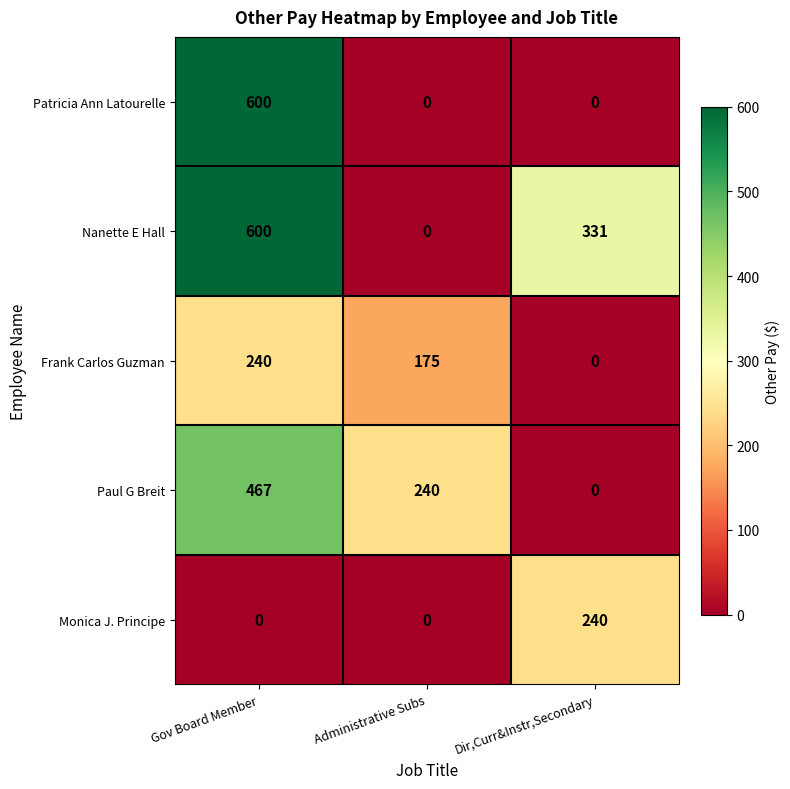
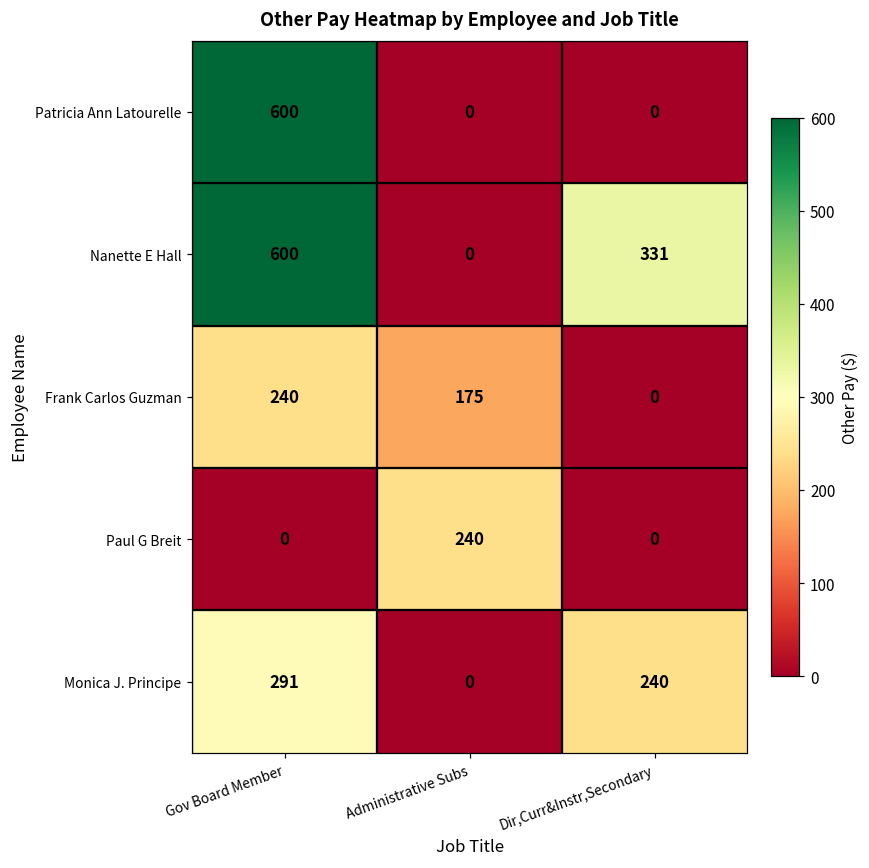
Paul G Breit, Gov Board Member: 467 -> 0
Monica J. Principe, Gov Board Member: 0 -> 291
